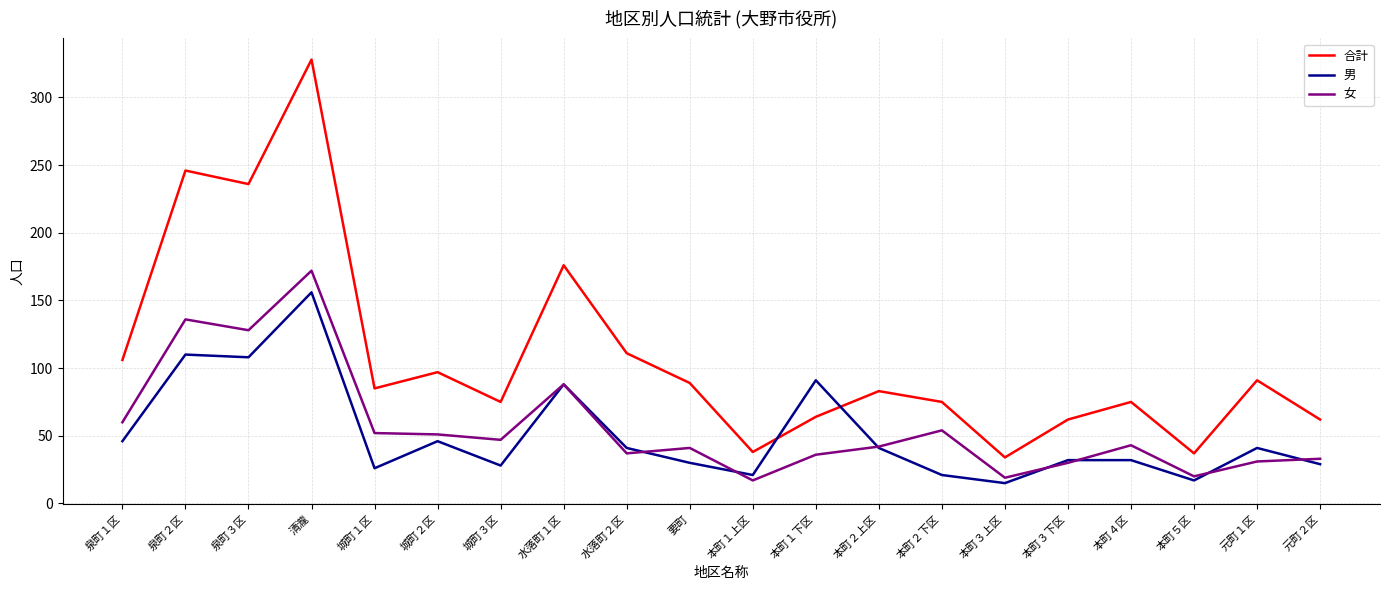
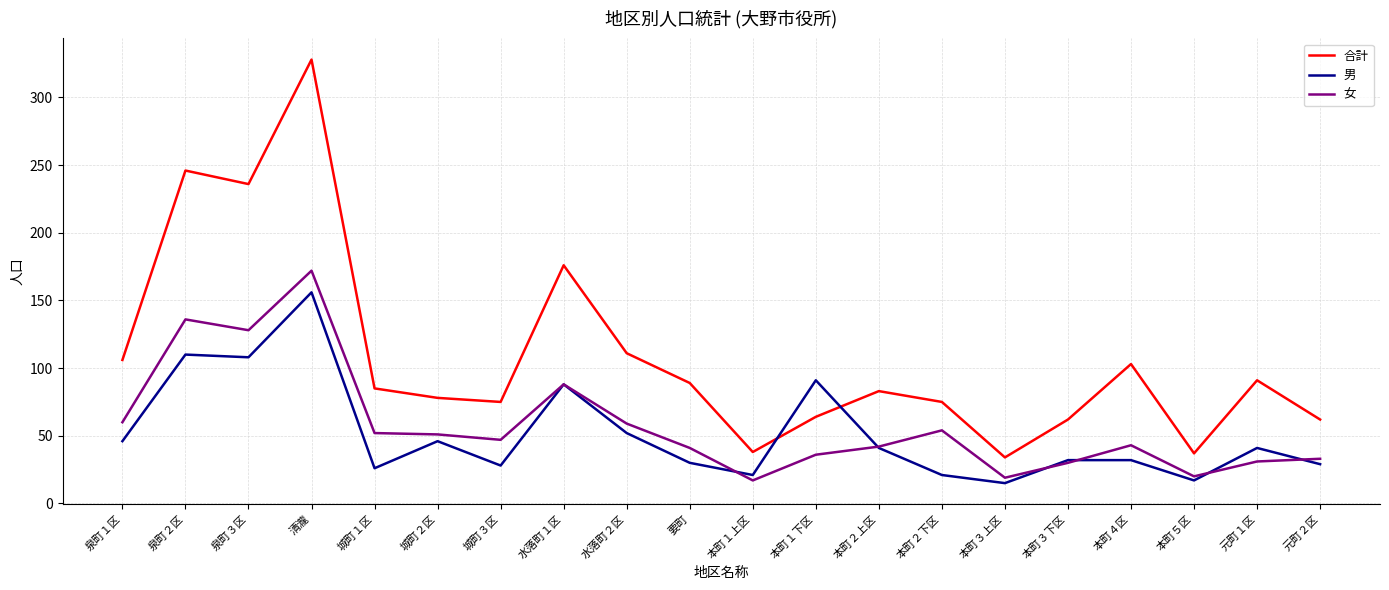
合計, 城町２区: 97 -> 78
男, 水落町２区: 41 -> 52
女, 水落町２区: 37 -> 59
合計, 本町４区: 75 -> 103
